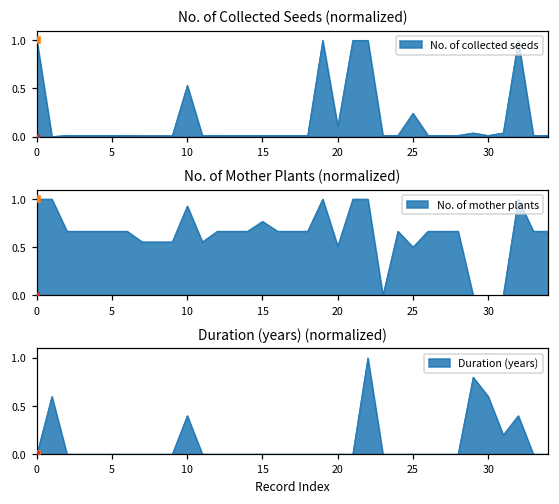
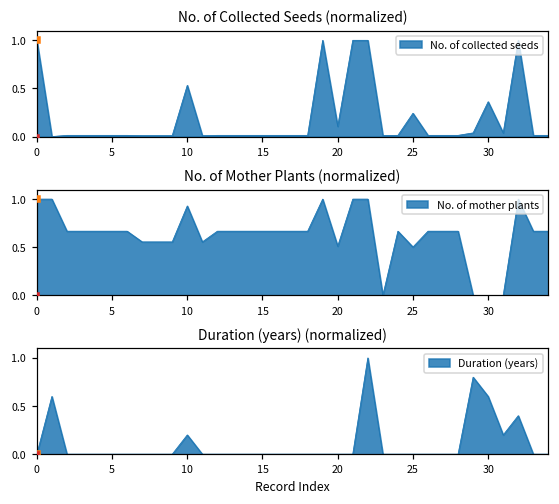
No. of Collected Seeds (normalized), No. of collected seeds, 30: 0.0 -> 0.4
No. of Mother Plants (normalized), No. of mother plants, 15: 0.8 -> 0.7
Duration (years) (normalized), Duration (years), 10: 0.4 -> 0.2
